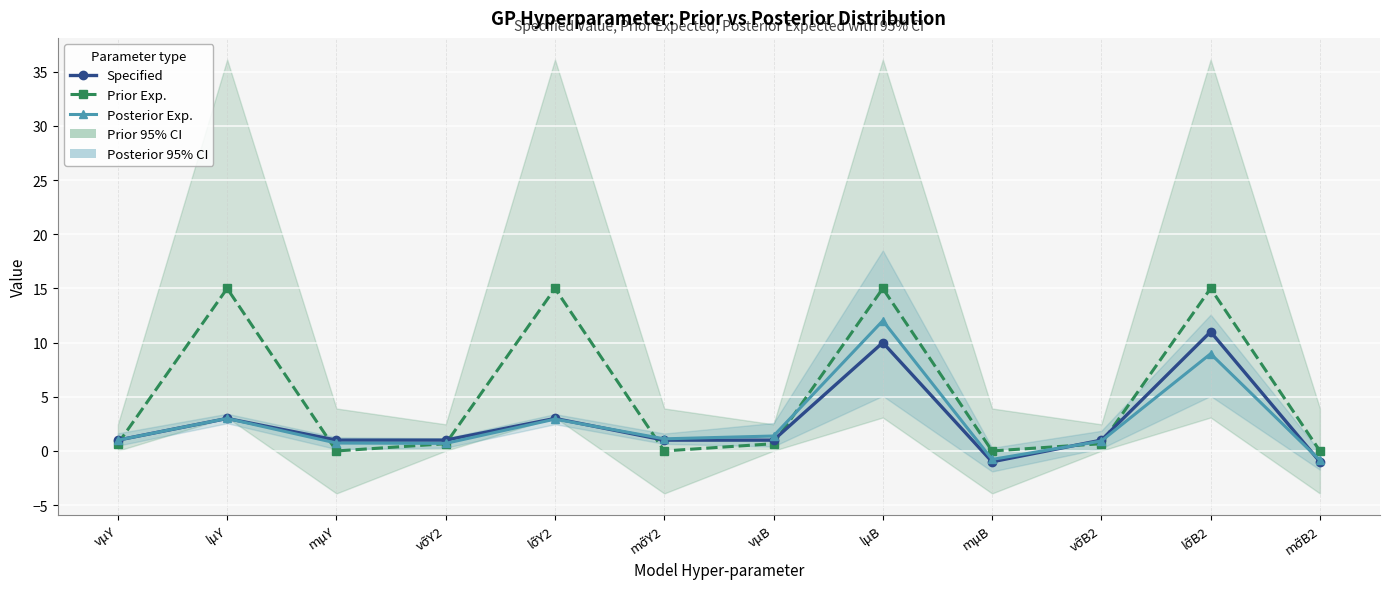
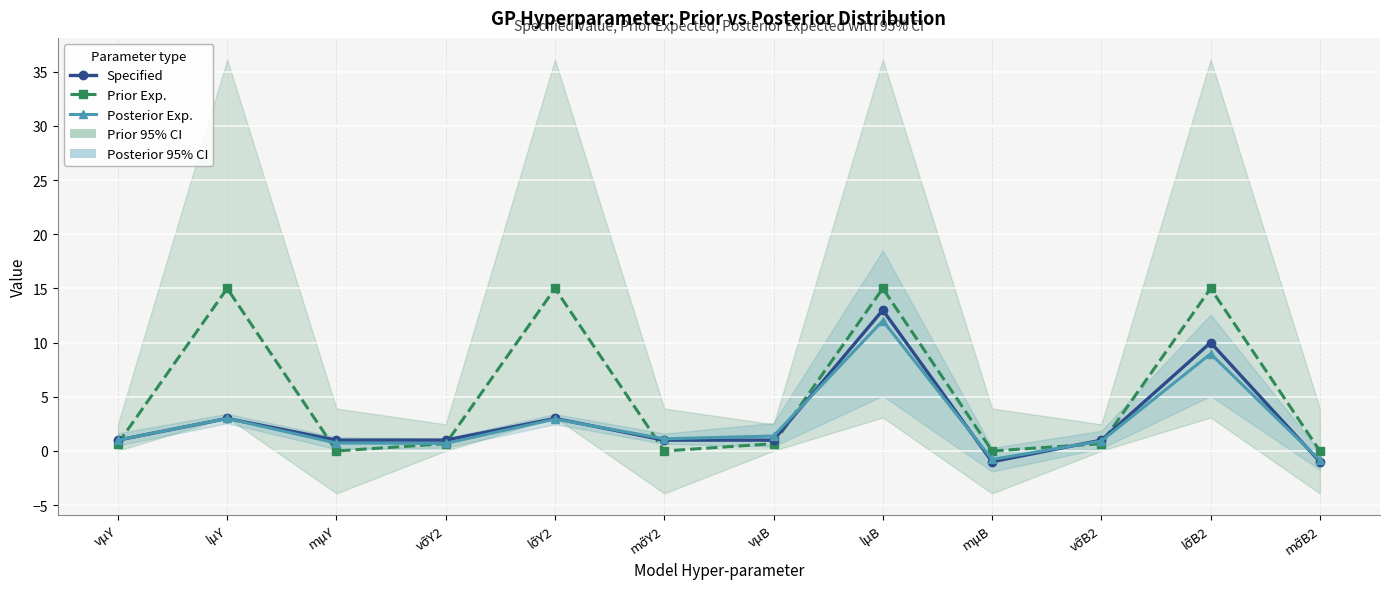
Specified, lμB: 10 -> 13
Specified, lσ̃B2: 11 -> 10
